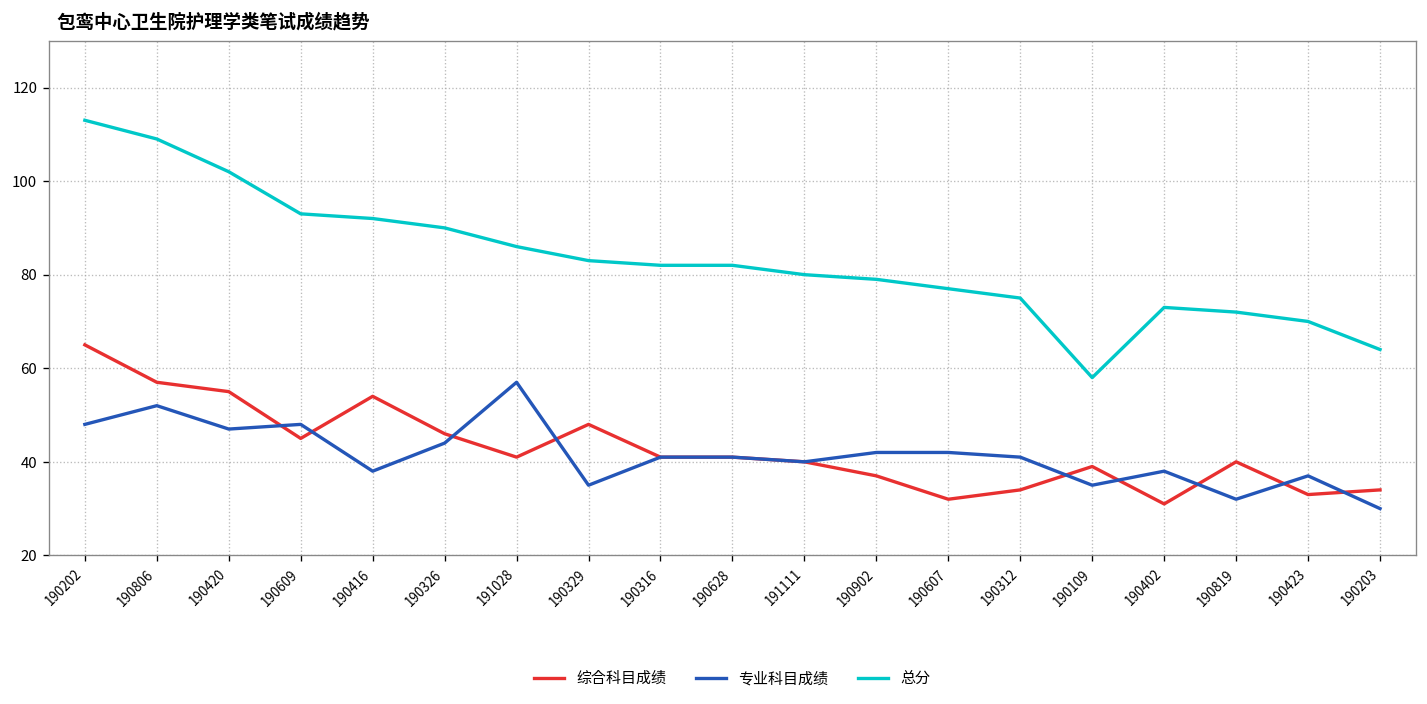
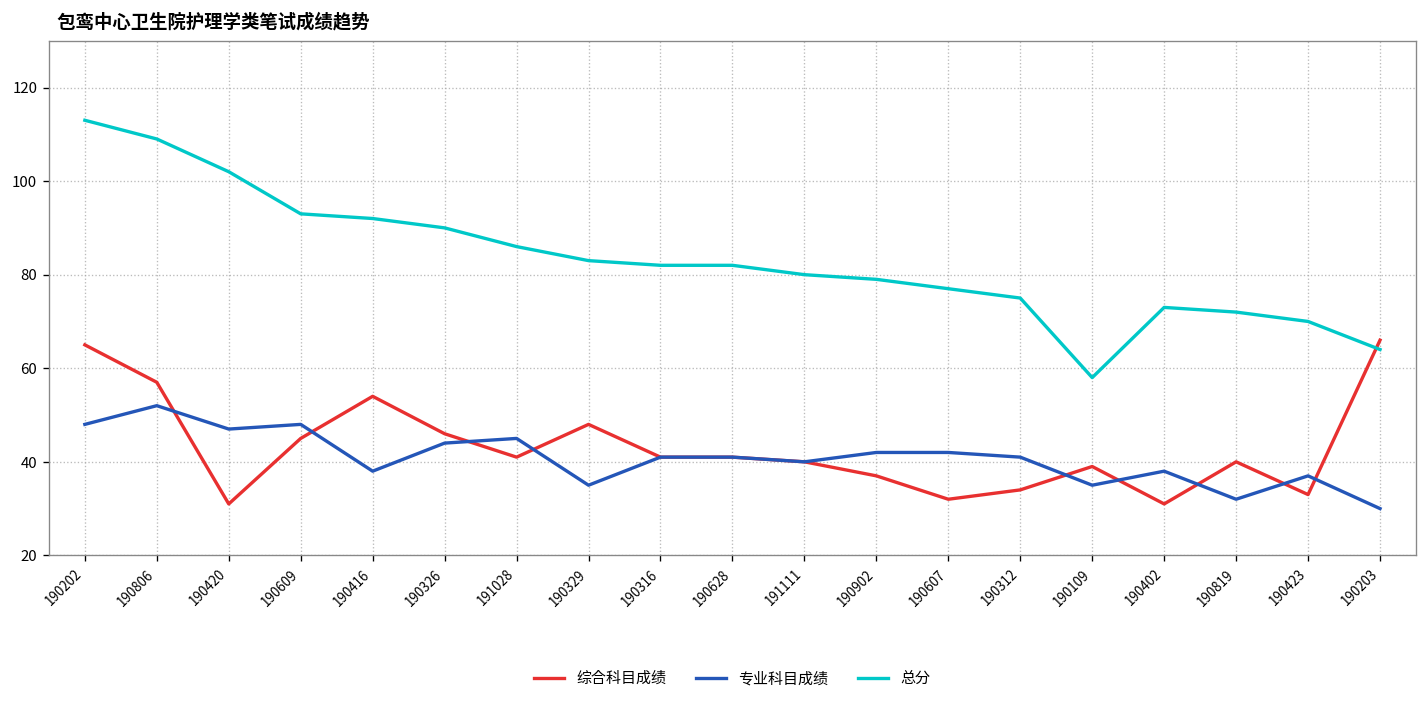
综合科目成绩, 190420: 55 -> 31
专业科目成绩, 191028: 57 -> 45
综合科目成绩, 190203: 34 -> 66
